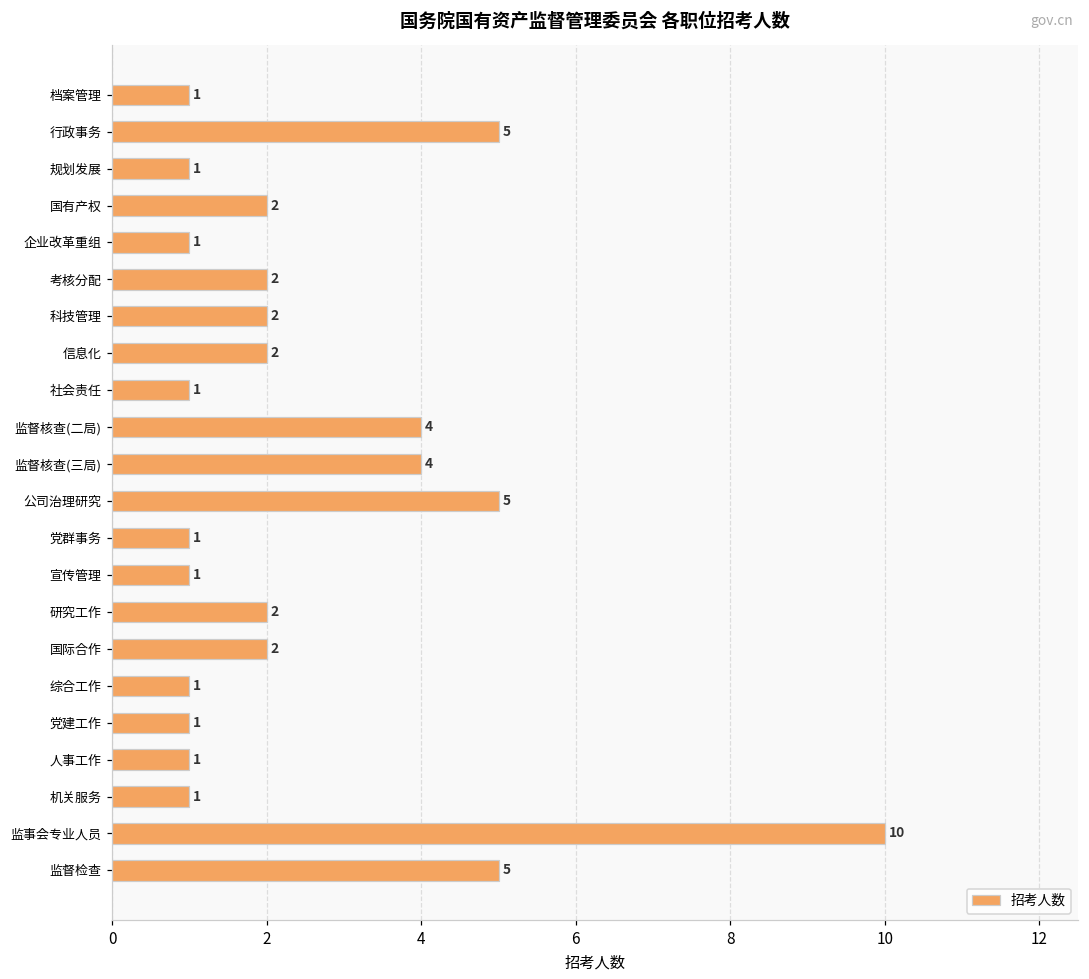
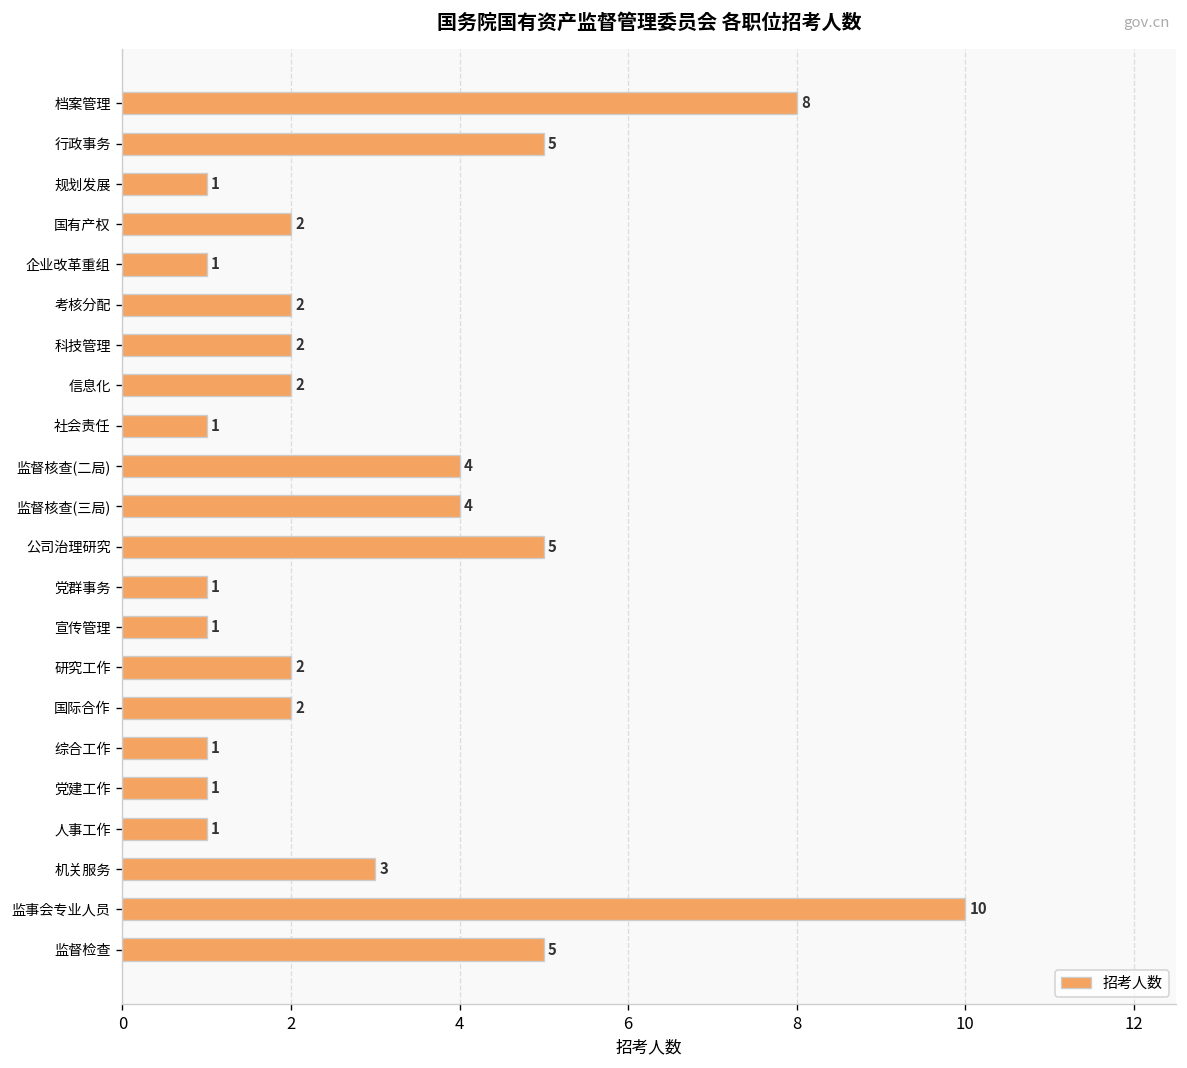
档案管理: 1 -> 8
机关服务: 1 -> 3
